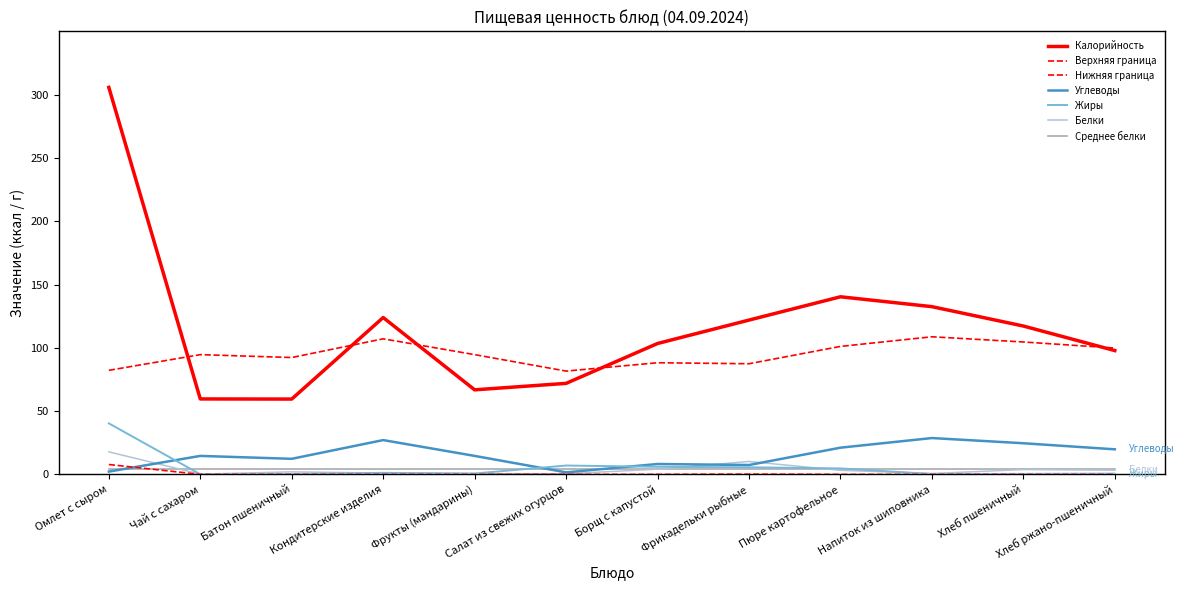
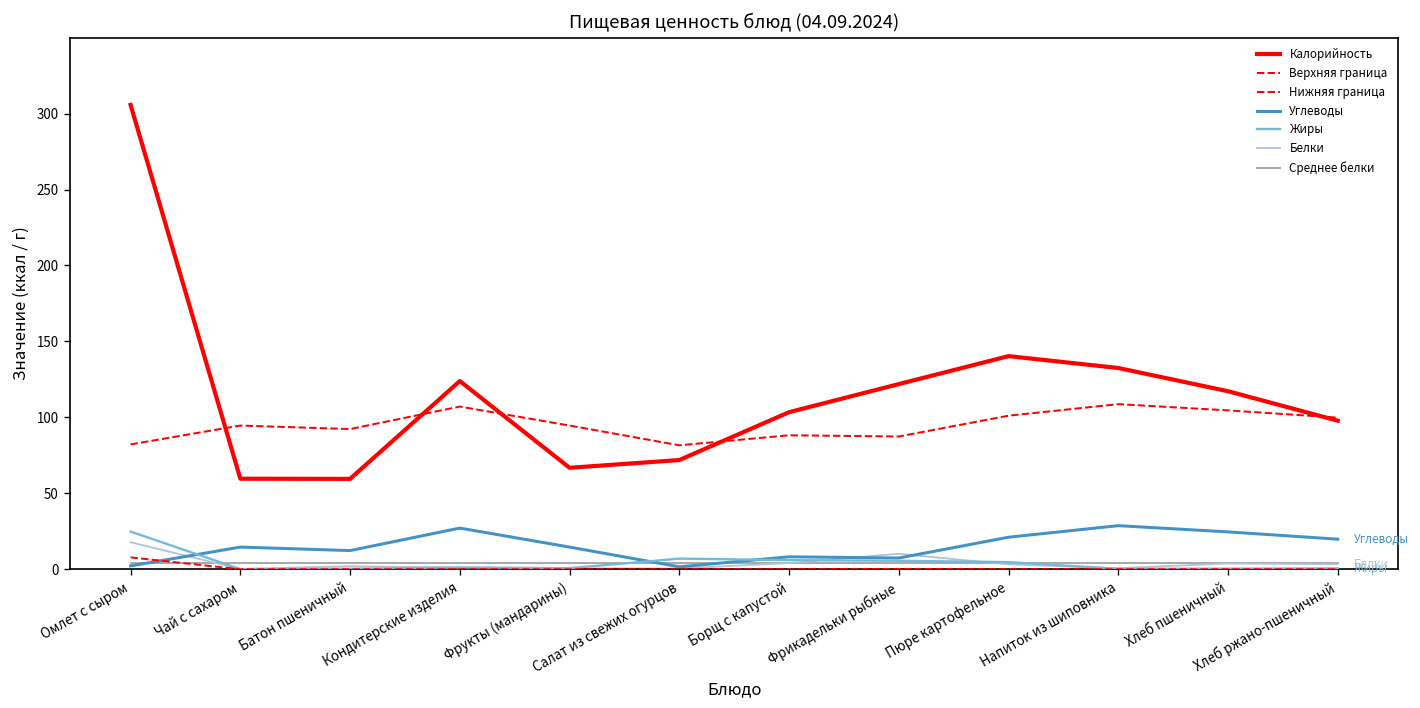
Жиры, Омлет с сыром: 40 -> 25
